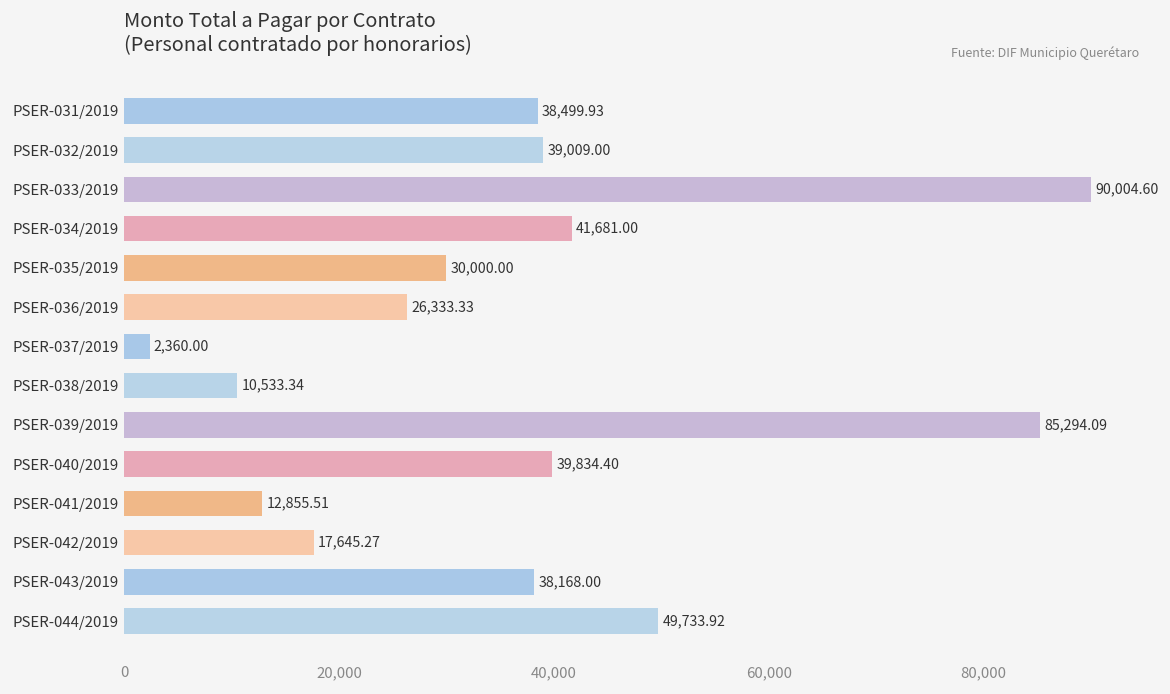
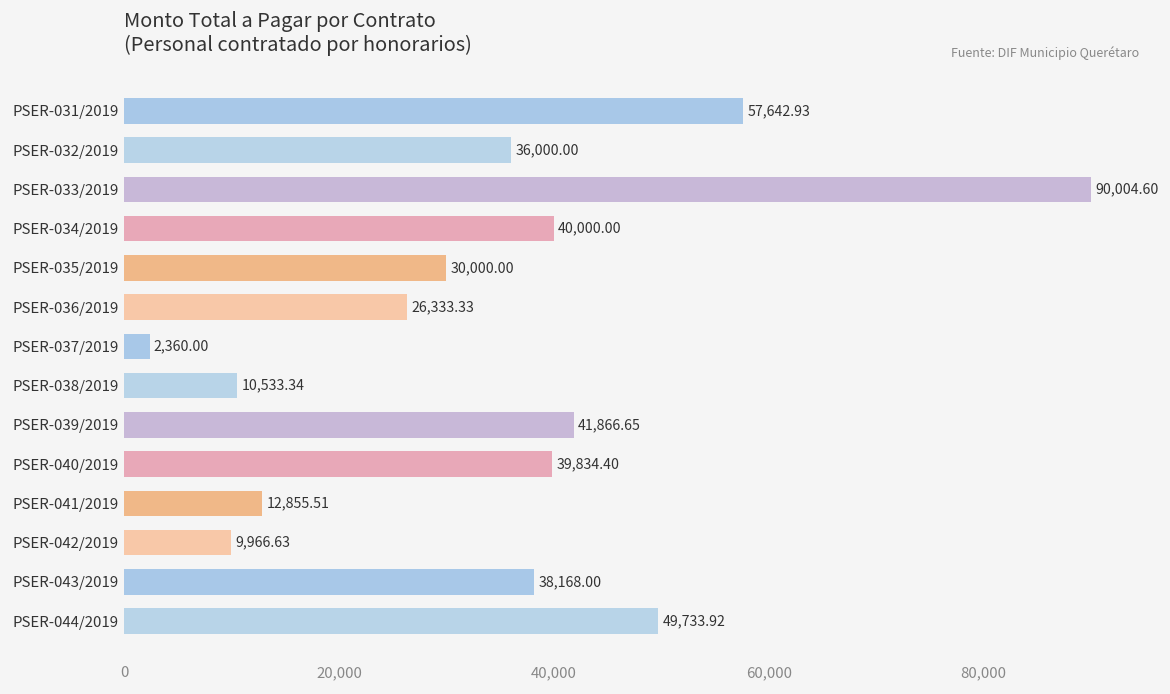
PSER-031/2019: 38,499.93 -> 57,642.93
PSER-032/2019: 39,009.00 -> 36,000.00
PSER-034/2019: 41,681.00 -> 40,000.00
PSER-039/2019: 85,294.09 -> 41,866.65
PSER-042/2019: 17,645.27 -> 9,966.63
